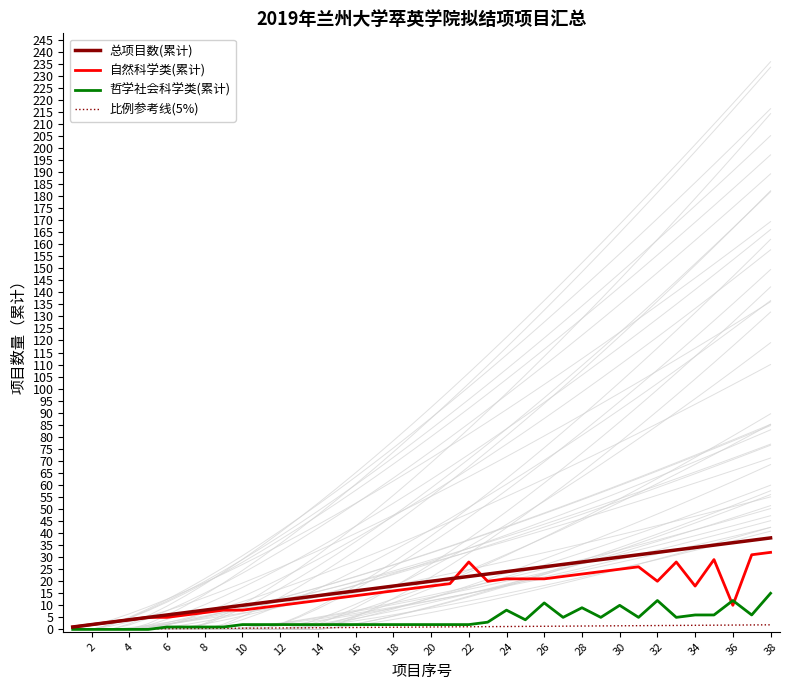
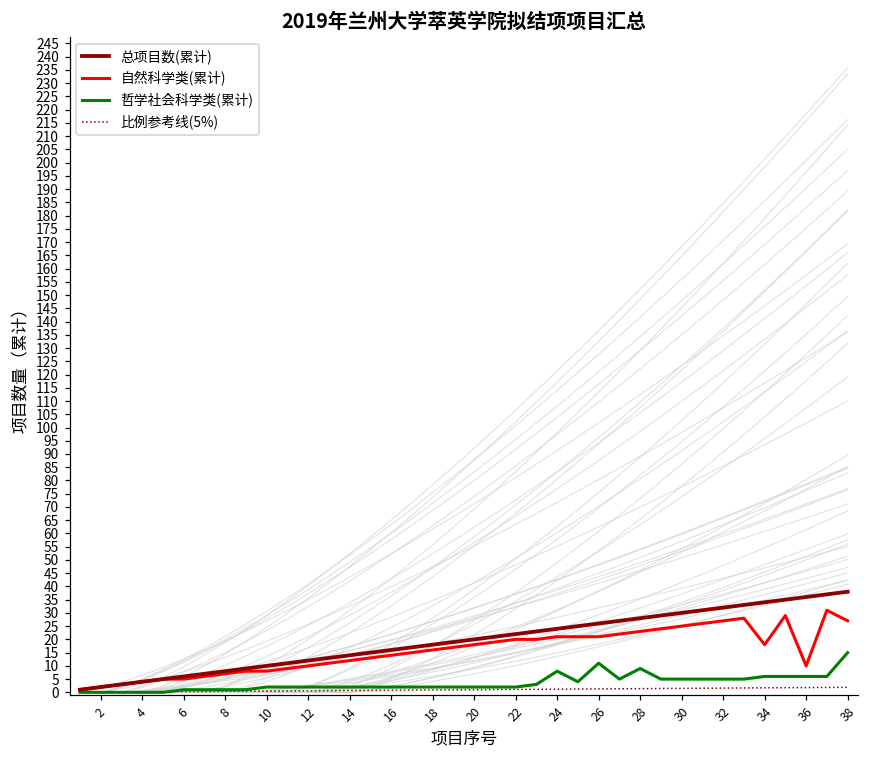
自然科学类(累计), 22: 28 -> 20
哲学社会科学类(累计), 30: 10 -> 5
自然科学类(累计), 32: 20 -> 27
哲学社会科学类(累计), 32: 12 -> 5
哲学社会科学类(累计), 36: 12 -> 6
自然科学类(累计), 38: 32 -> 27
